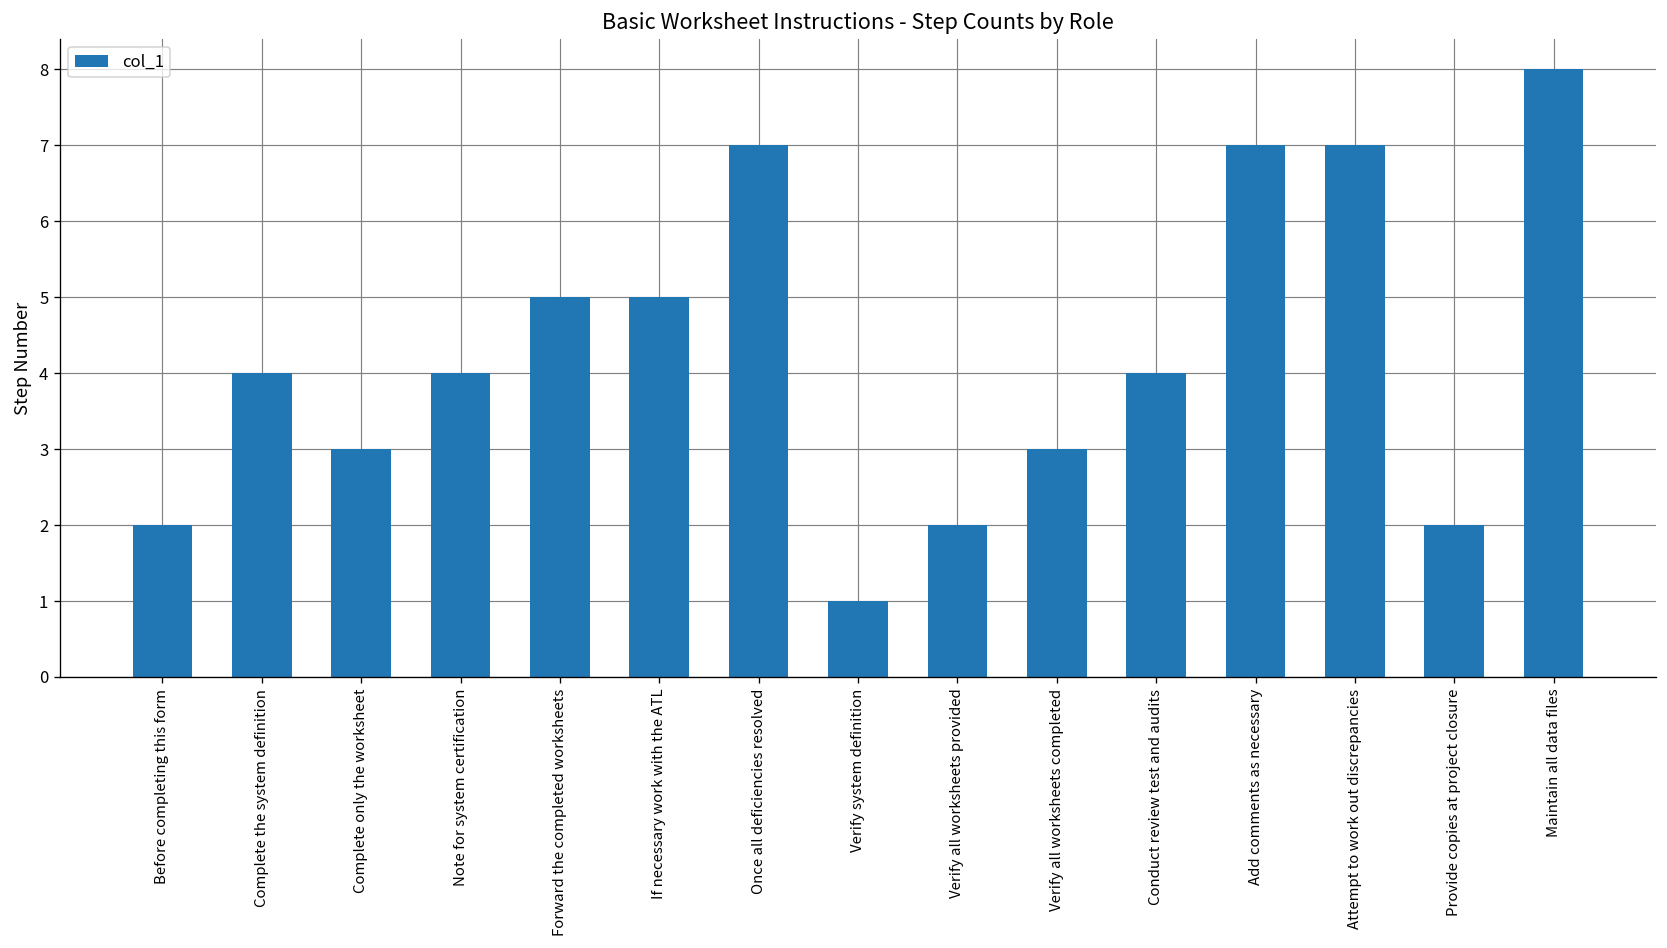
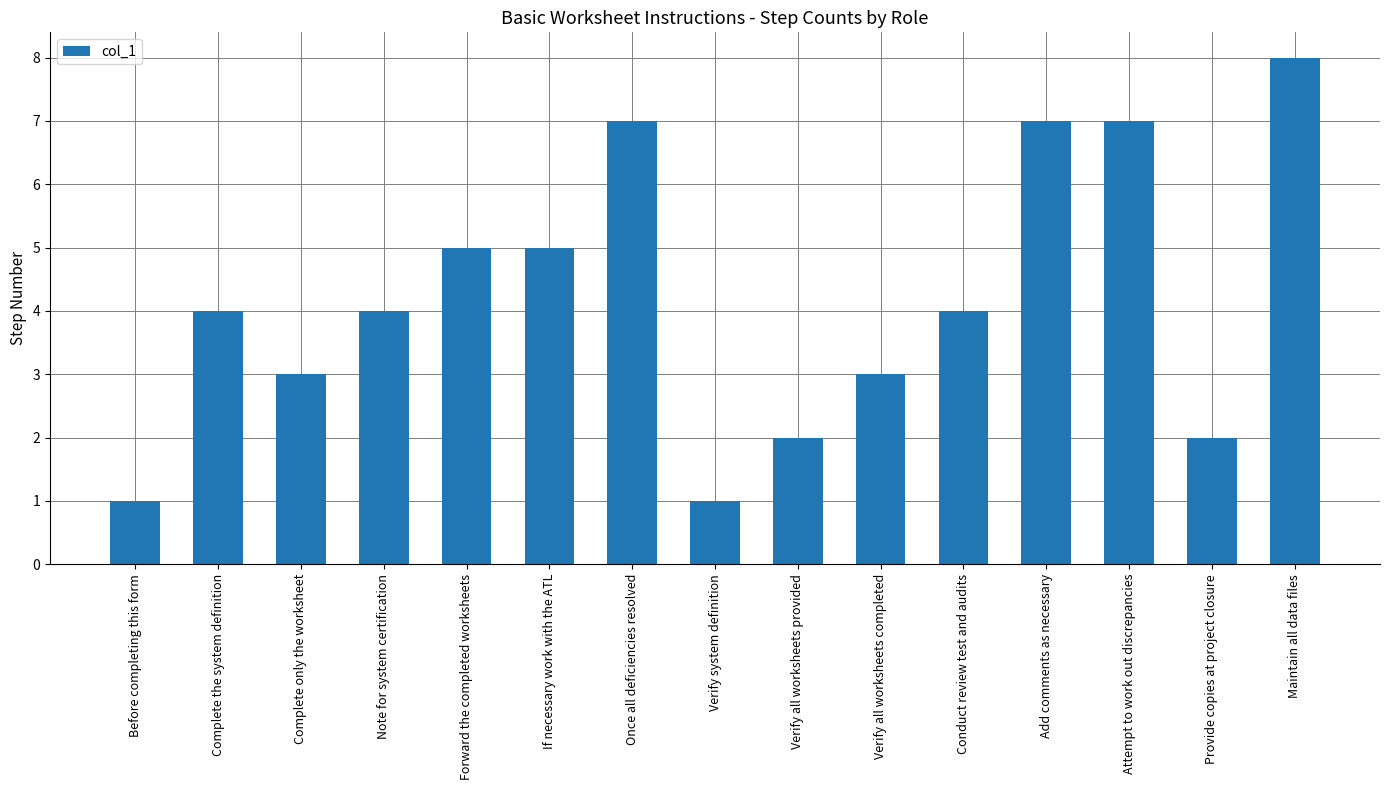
Before completing this form: 2 -> 1
